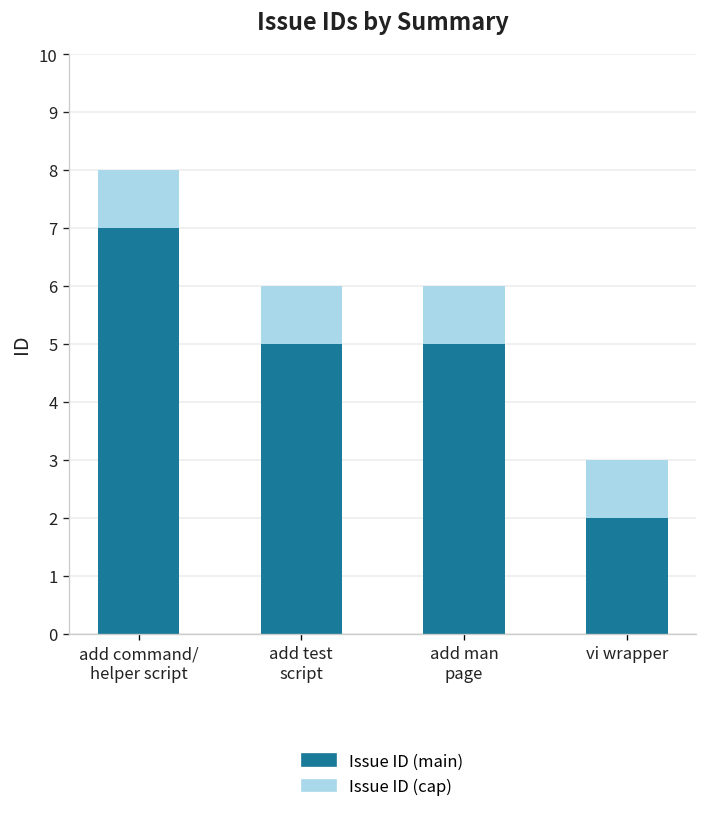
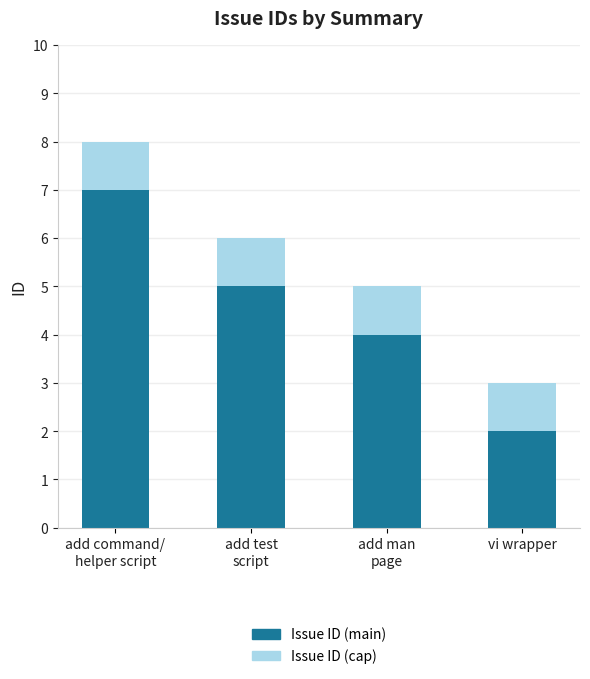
Issue ID (main), add man page: 5.0 -> 4.0
